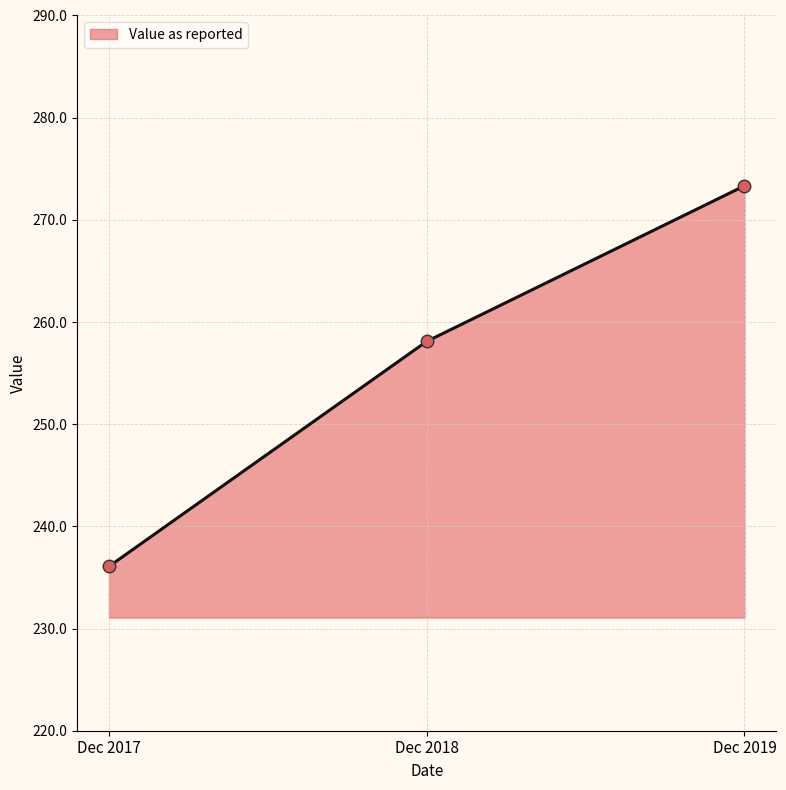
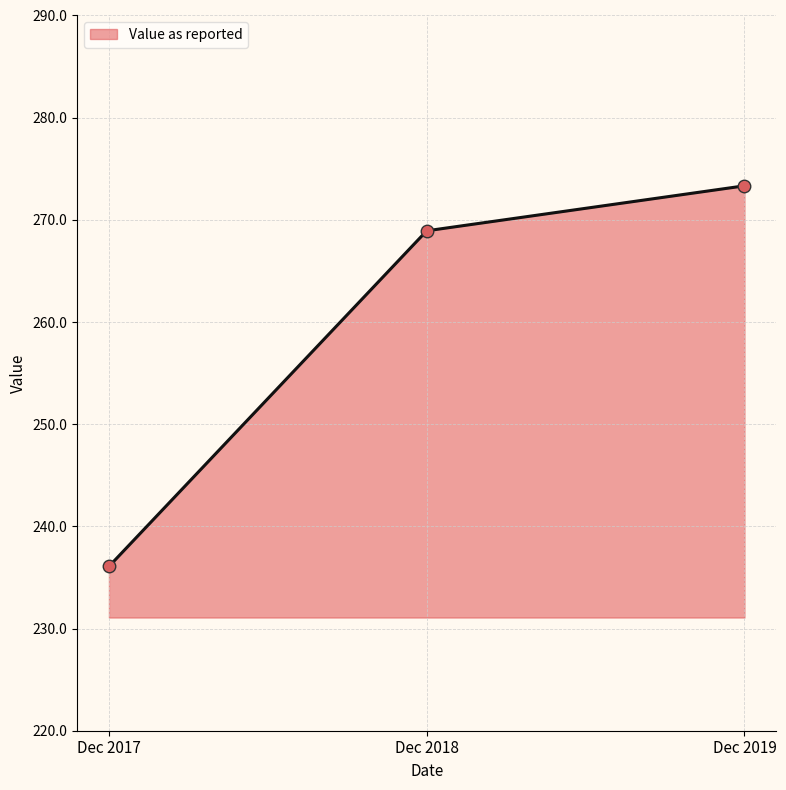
Dec 2018: 258.1 -> 268.9
